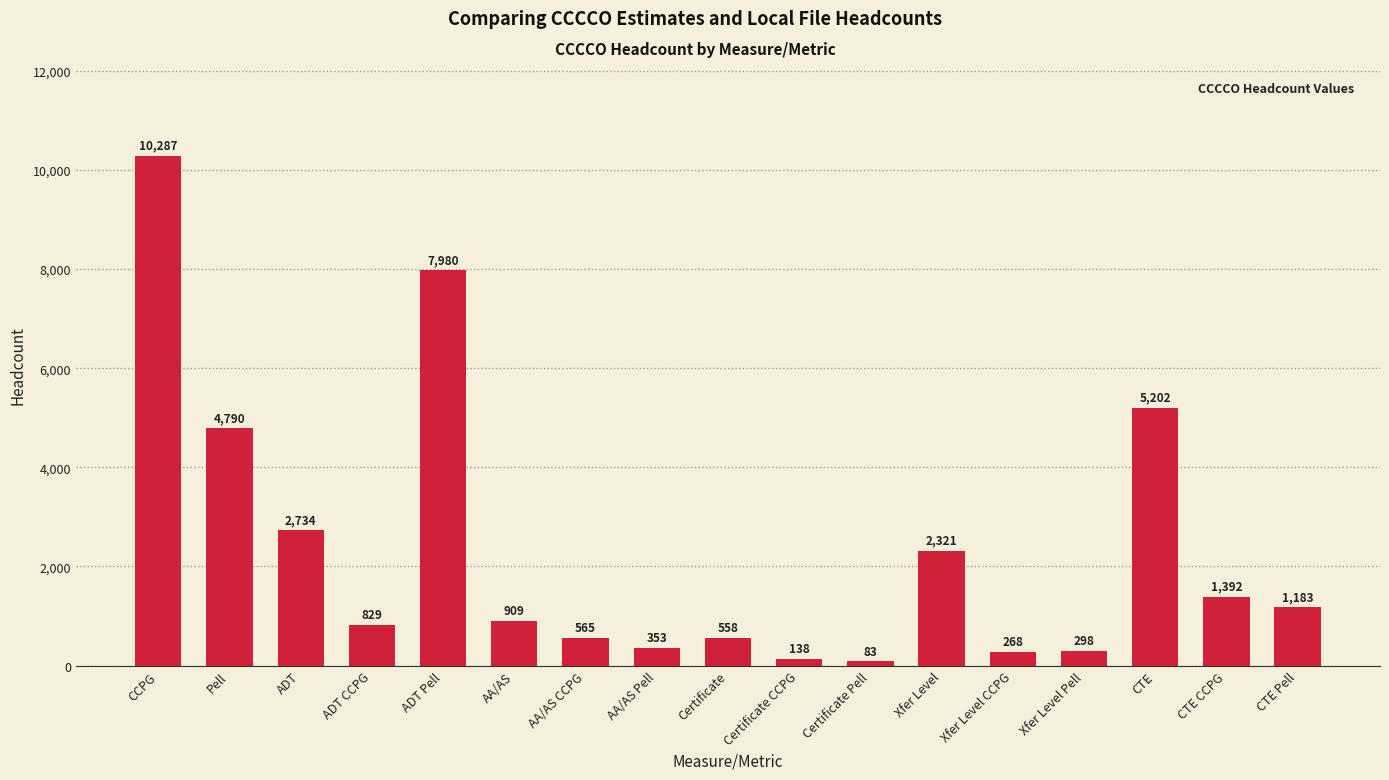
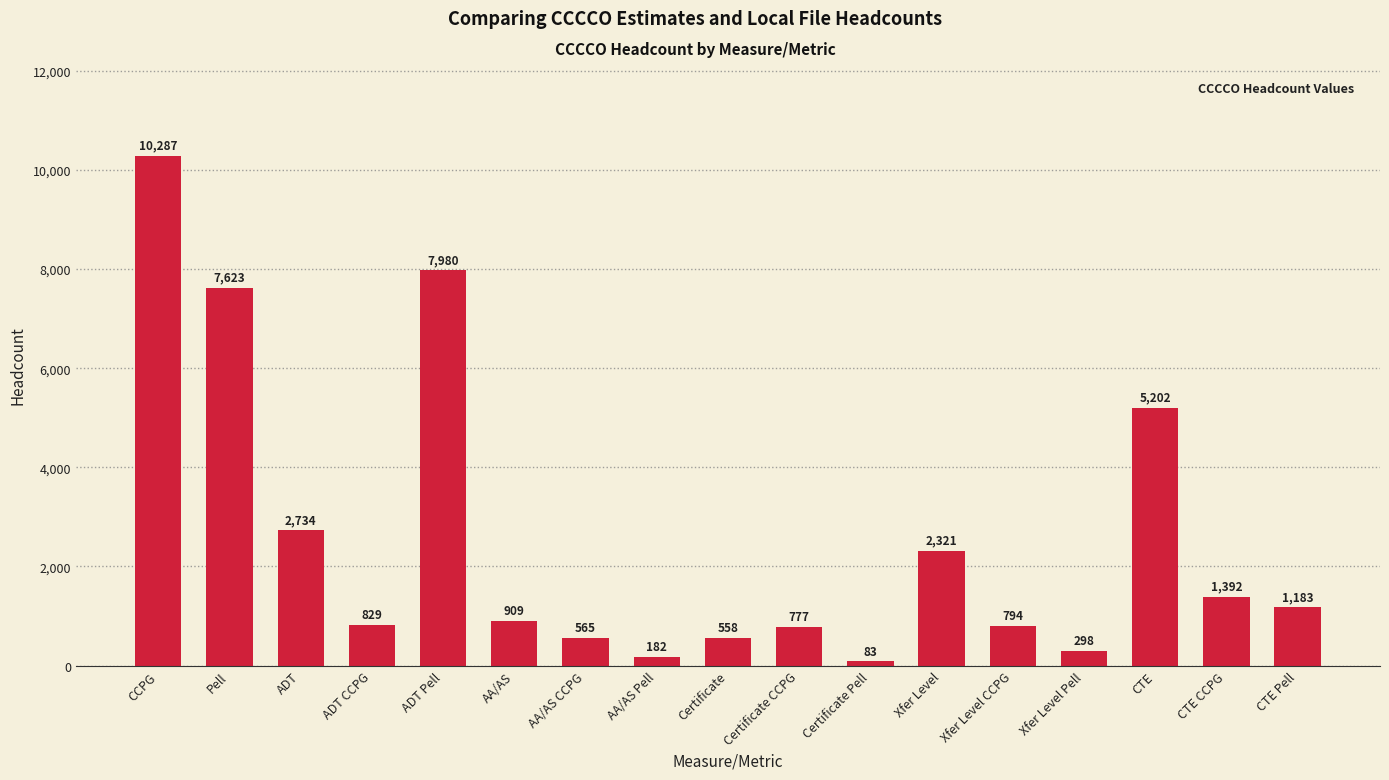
Pell: 4,790 -> 7,623
AA/AS Pell: 353 -> 182
Certificate CCPG: 138 -> 777
Xfer Level CCPG: 268 -> 794
